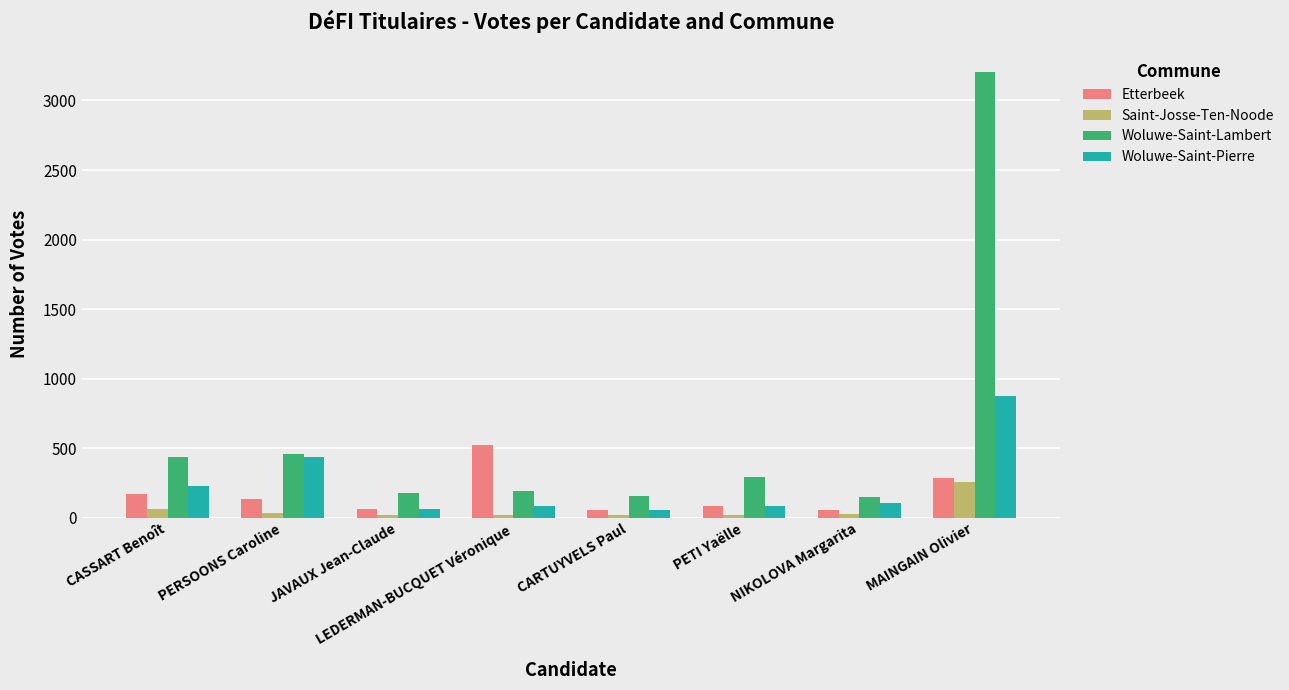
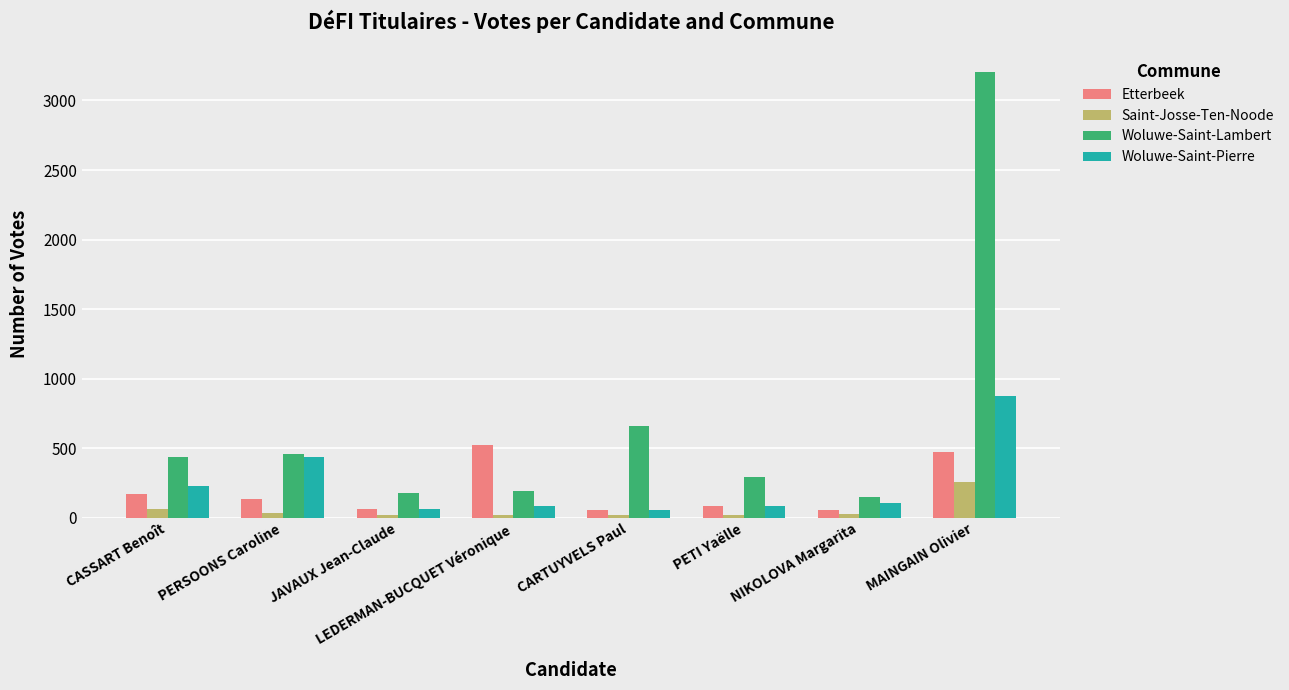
Woluwe-Saint-Lambert, CARTUYVELS Paul: 160 -> 660
Etterbeek, MAINGAIN Olivier: 280 -> 470
